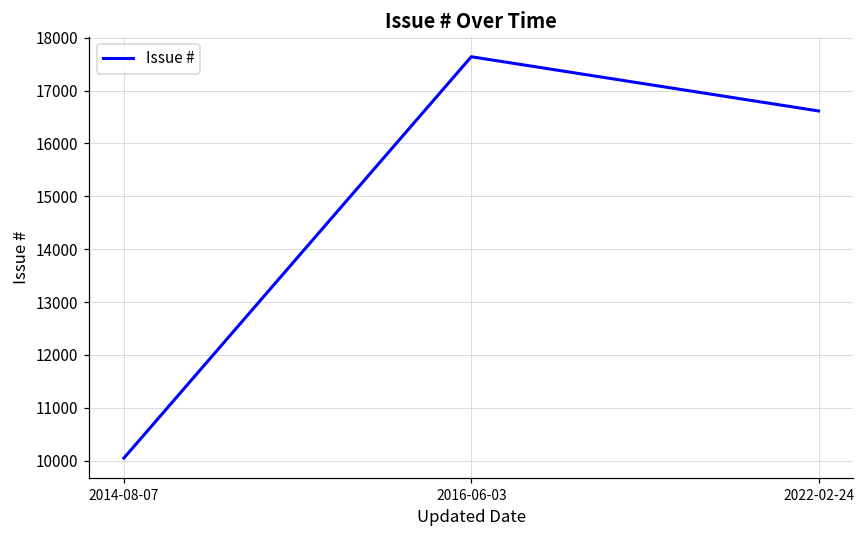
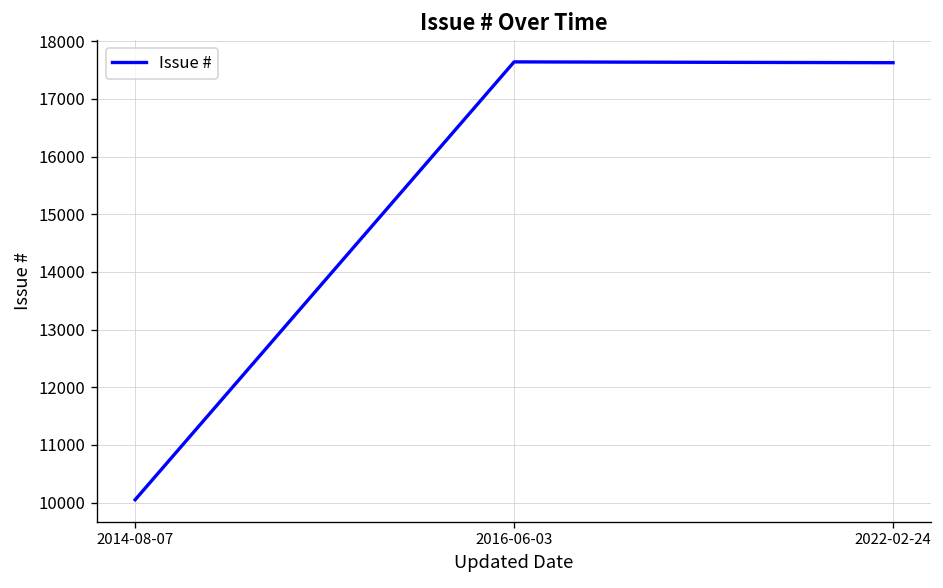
2022-02-24: 16600 -> 17600
